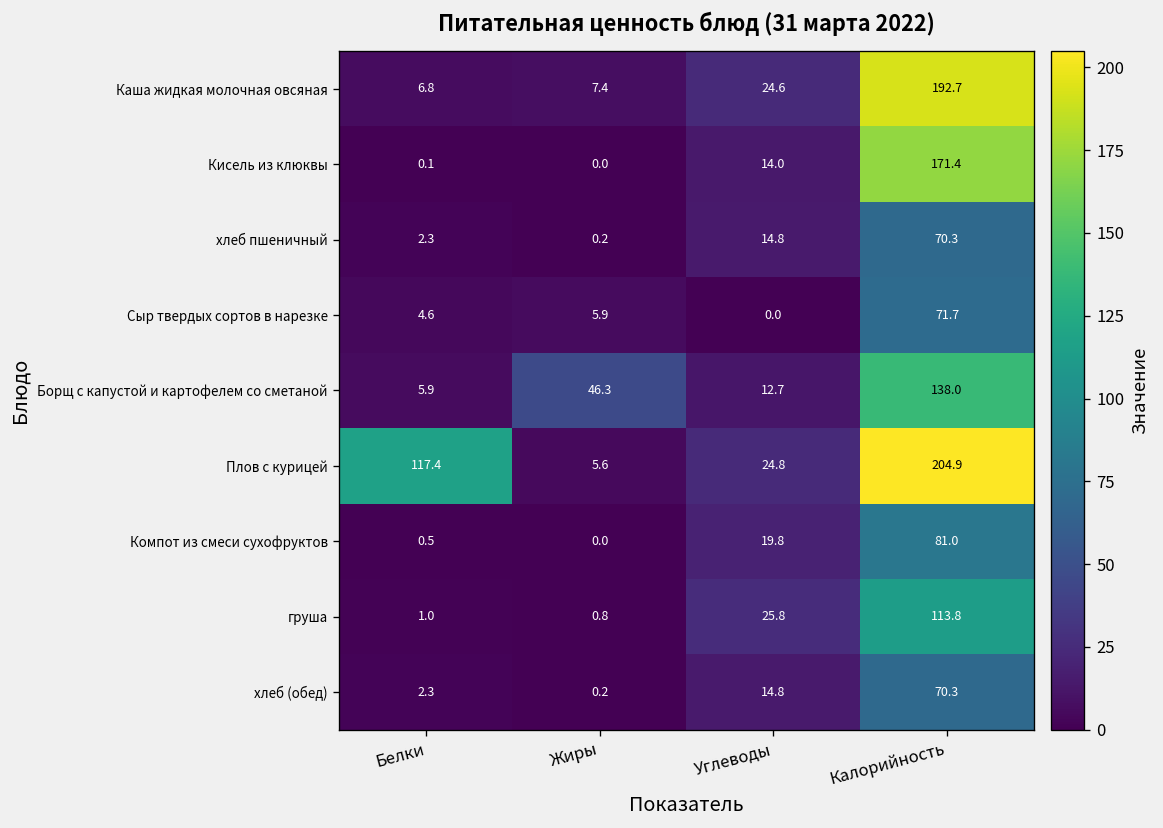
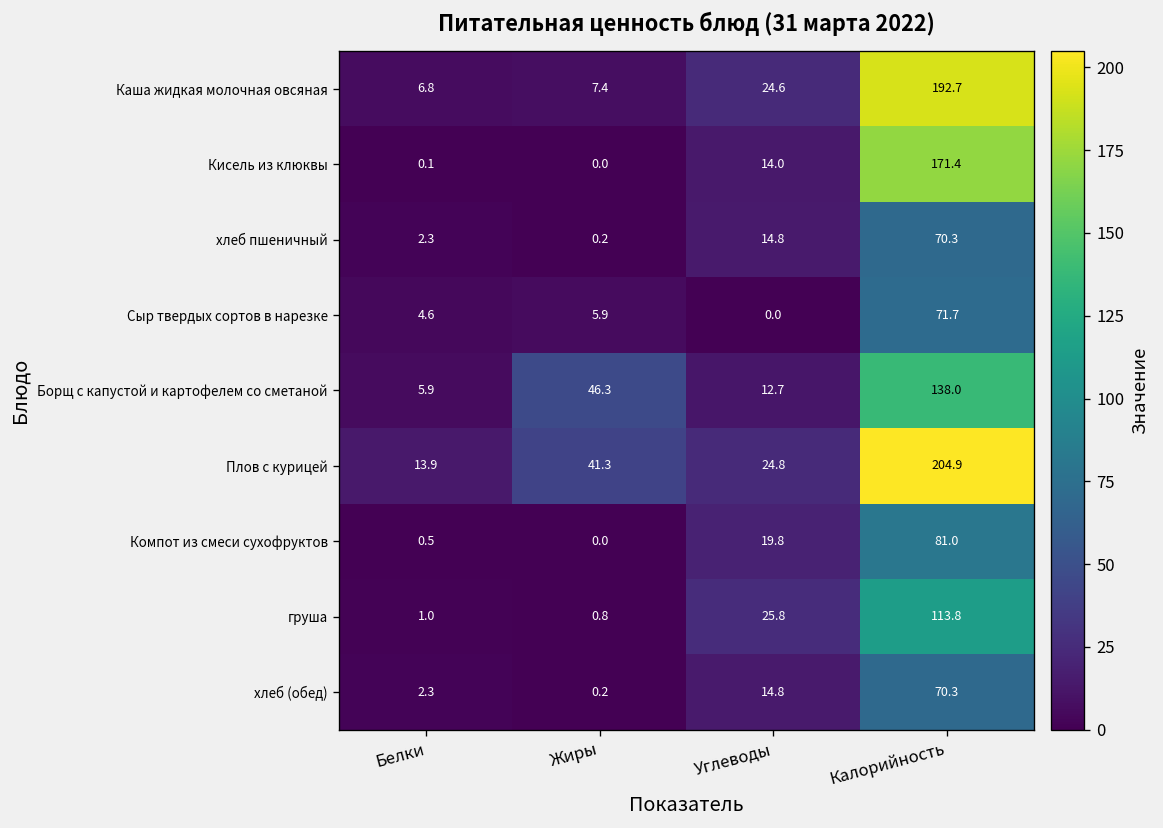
Плов с курицей, Белки: 117.4 -> 13.9
Плов с курицей, Жиры: 5.6 -> 41.3
